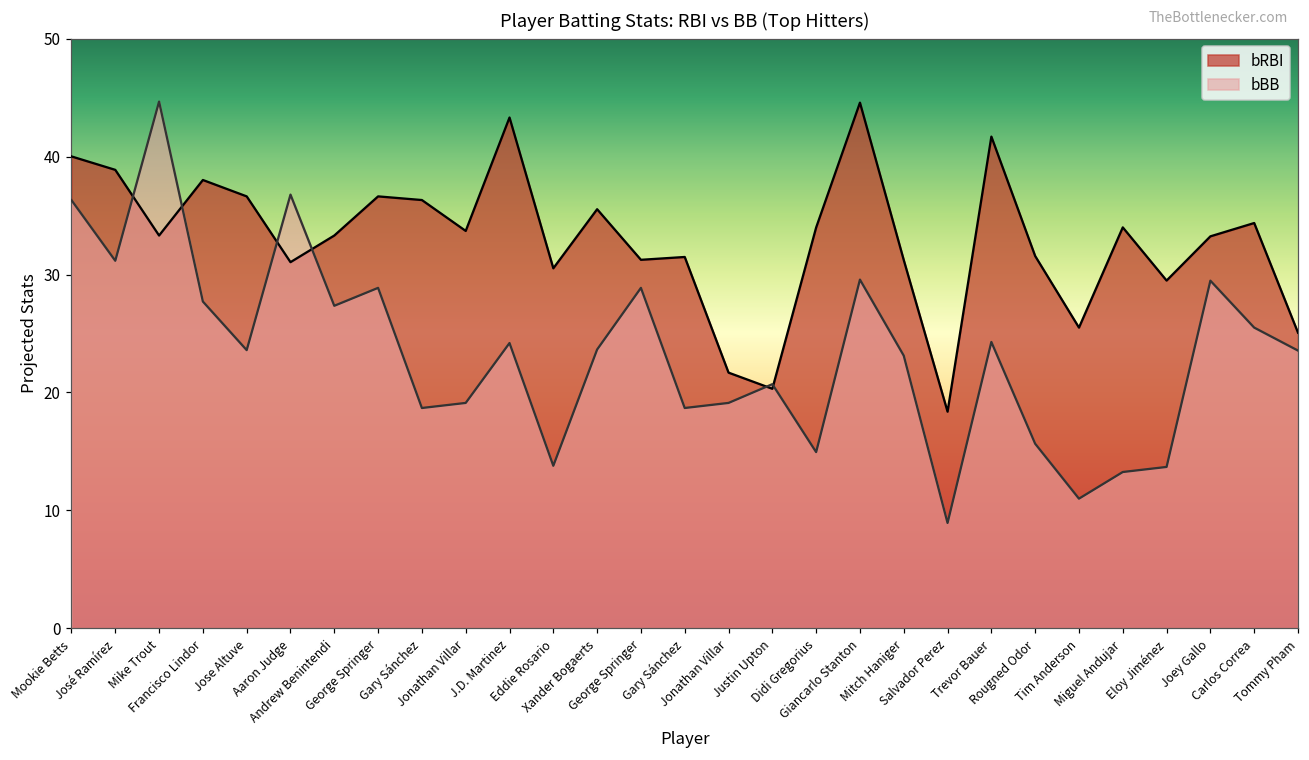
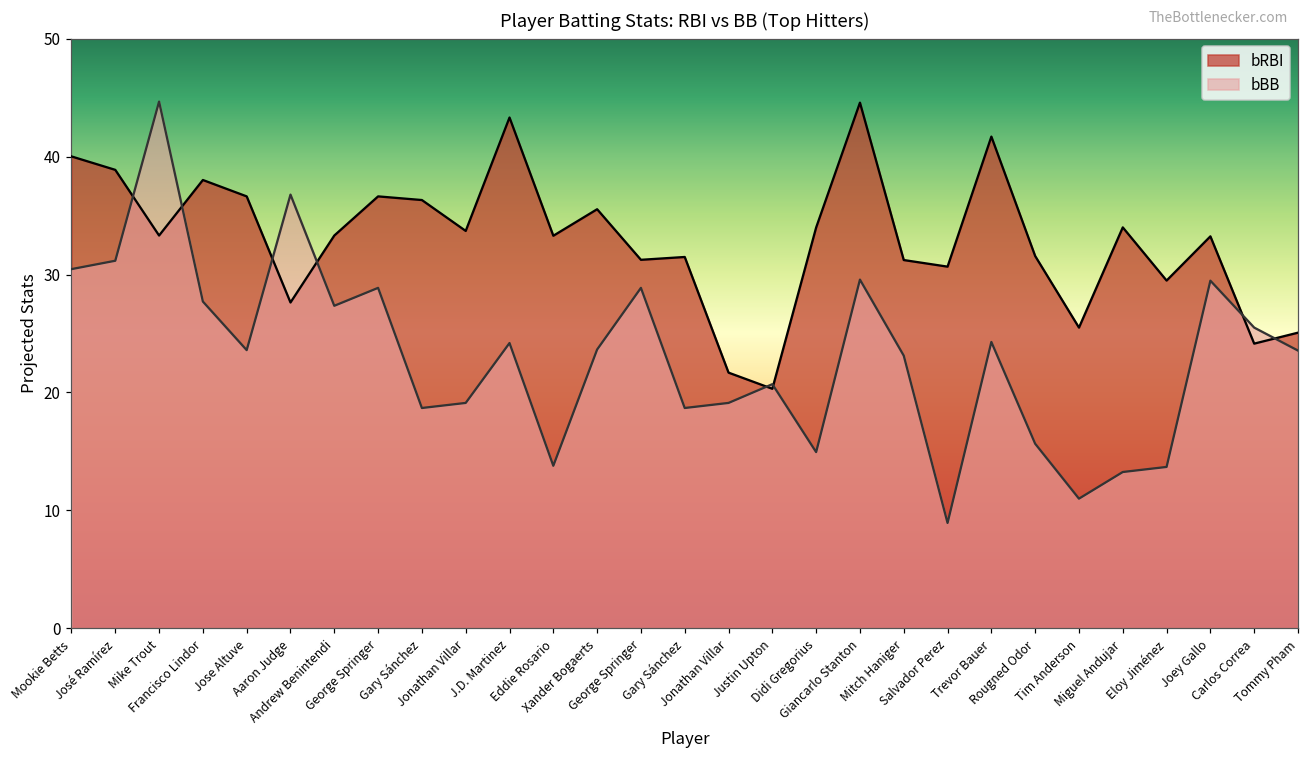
bBB, Mookie Betts: 36.3 -> 30.5
bRBI, Aaron Judge: 31.1 -> 27.6
bRBI, Eddie Rosario: 30.5 -> 33.3
bRBI, Salvador Perez: 18.4 -> 30.7
bRBI, Carlos Correa: 34.4 -> 24.1
